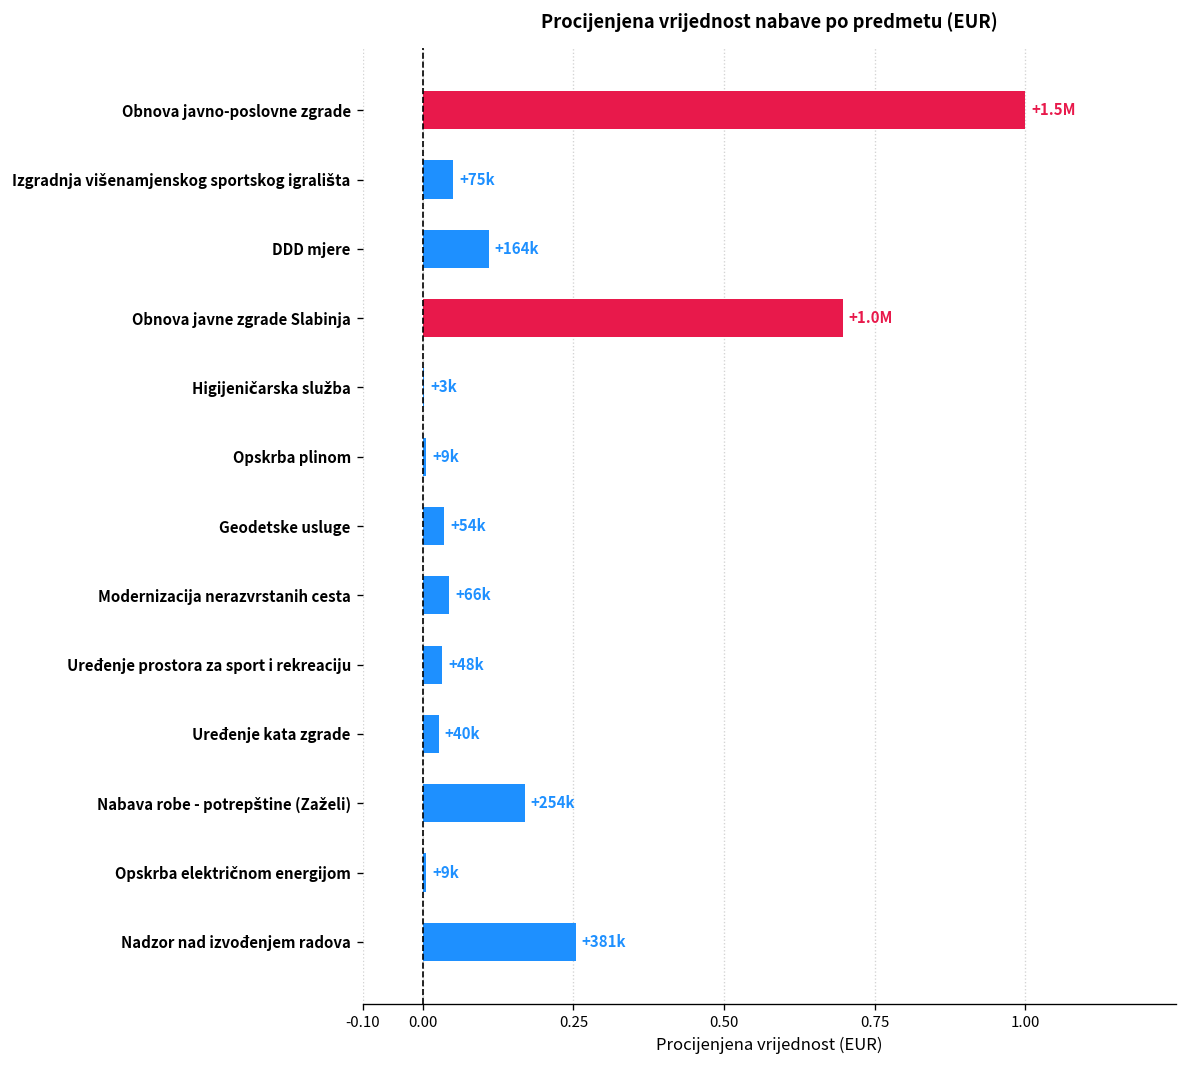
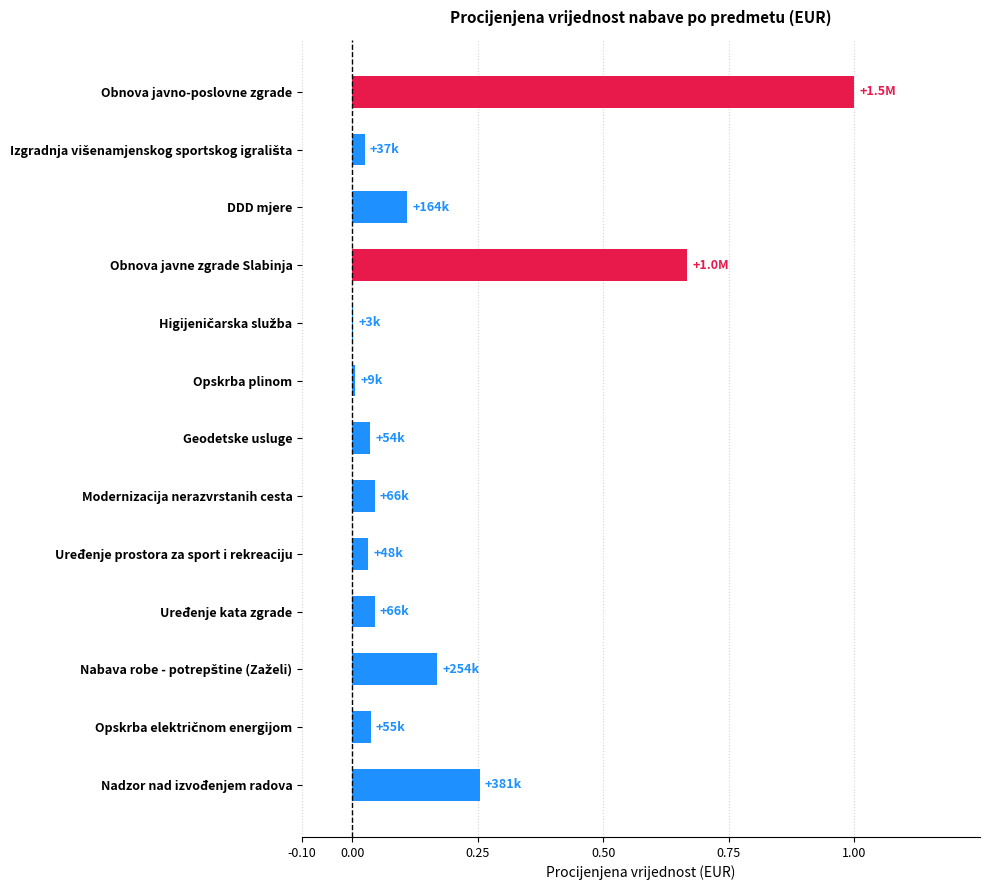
Izgradnja višenamjenskog sportskog igrališta: +75k -> +37k
Obnova javne zgrade Slabinja: 0.70 -> 0.67
Uređenje kata zgrade: +40k -> +66k
Opskrba električnom energijom: +9k -> +55k
